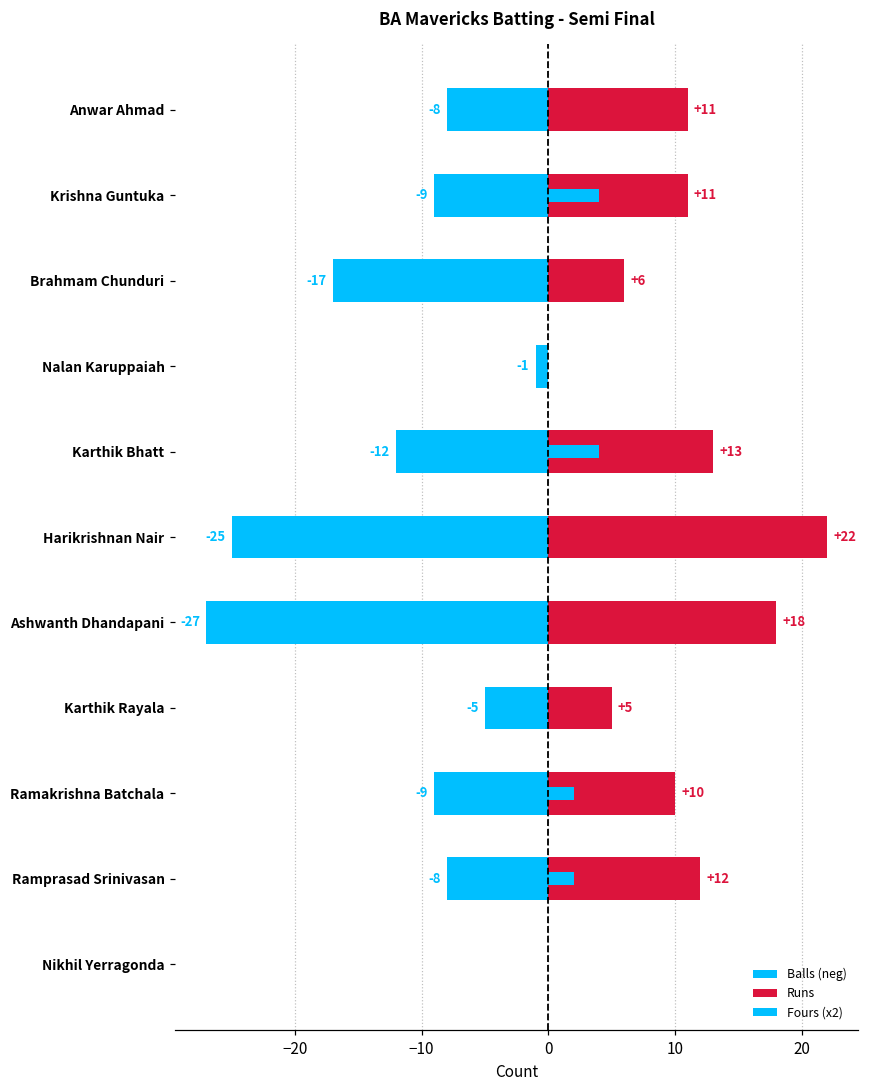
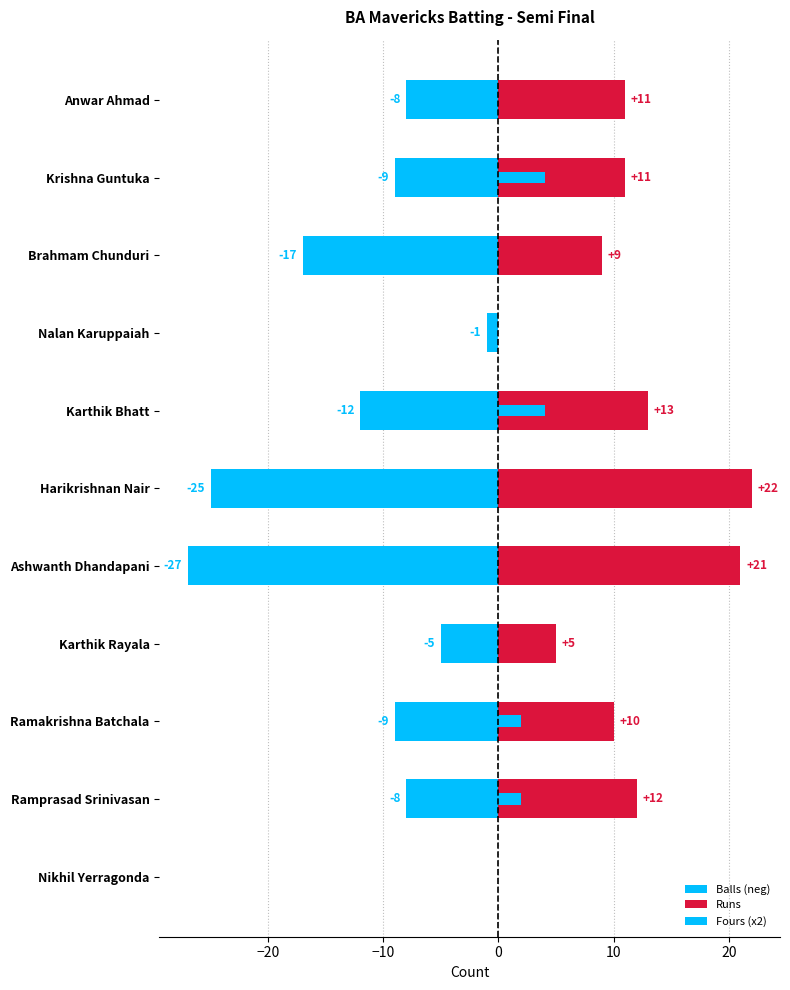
Runs, Brahmam Chunduri: +6 -> +9
Runs, Ashwanth Dhandapani: +18 -> +21
